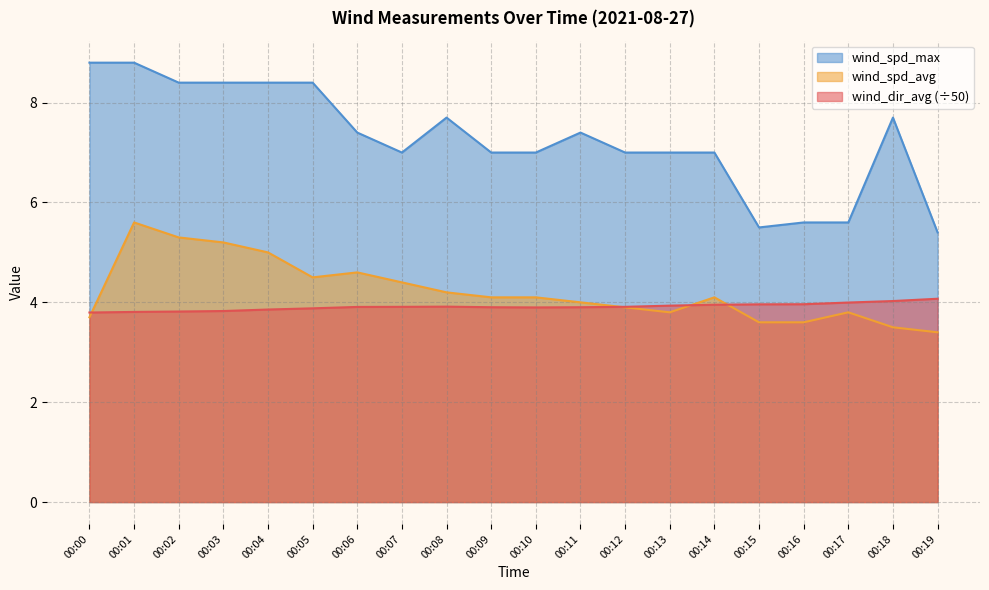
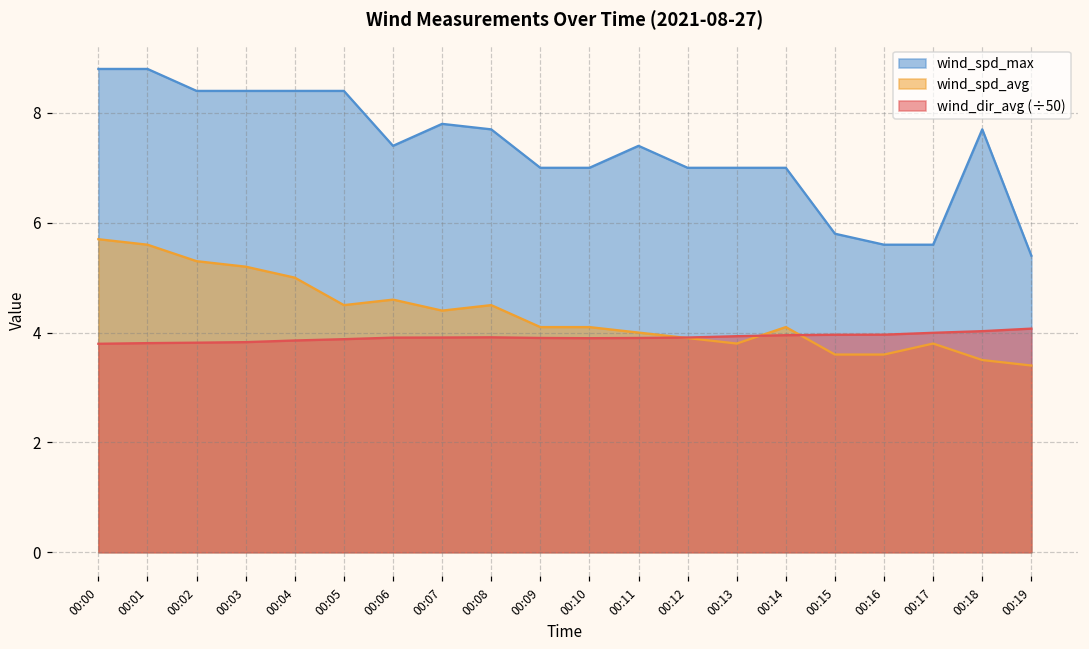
wind_spd_avg, 00:00: 3.7 -> 5.7
wind_spd_max, 00:07: 7.0 -> 7.8
wind_spd_avg, 00:08: 4.2 -> 4.5
wind_spd_max, 00:15: 5.5 -> 5.8
